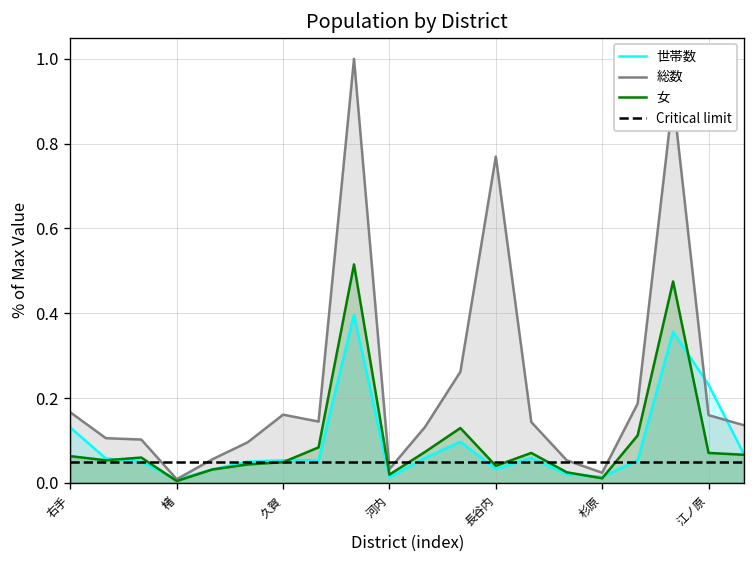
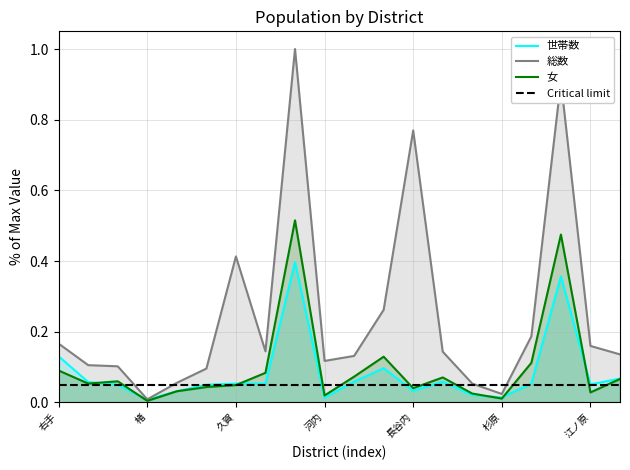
女, 右手: 0.06 -> 0.09
総数, 久賀: 0.16 -> 0.41
総数, 河内: 0.03 -> 0.12
世帯数, 江ノ原: 0.23 -> 0.05
女, 江ノ原: 0.07 -> 0.03
